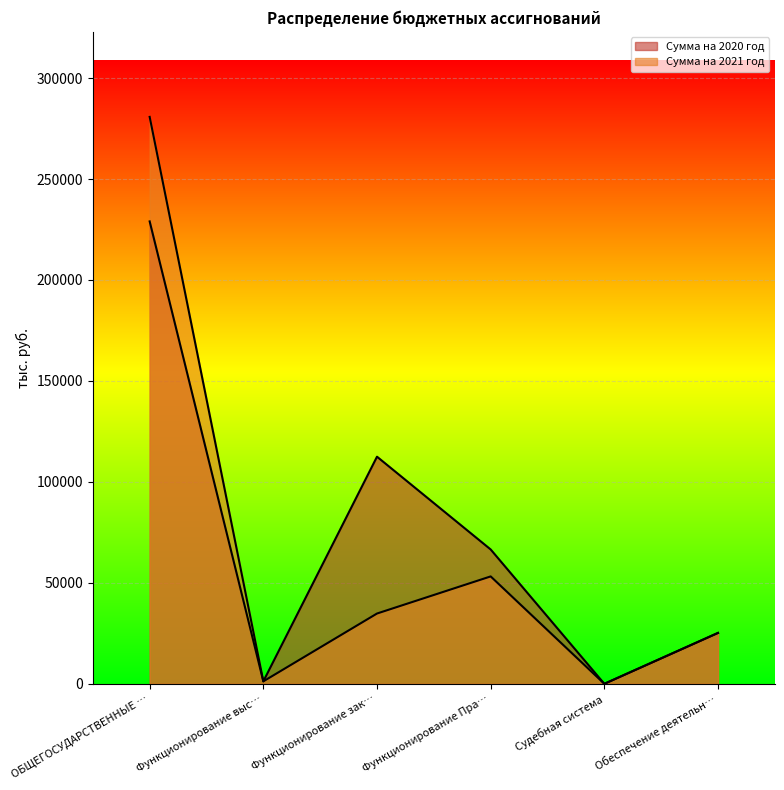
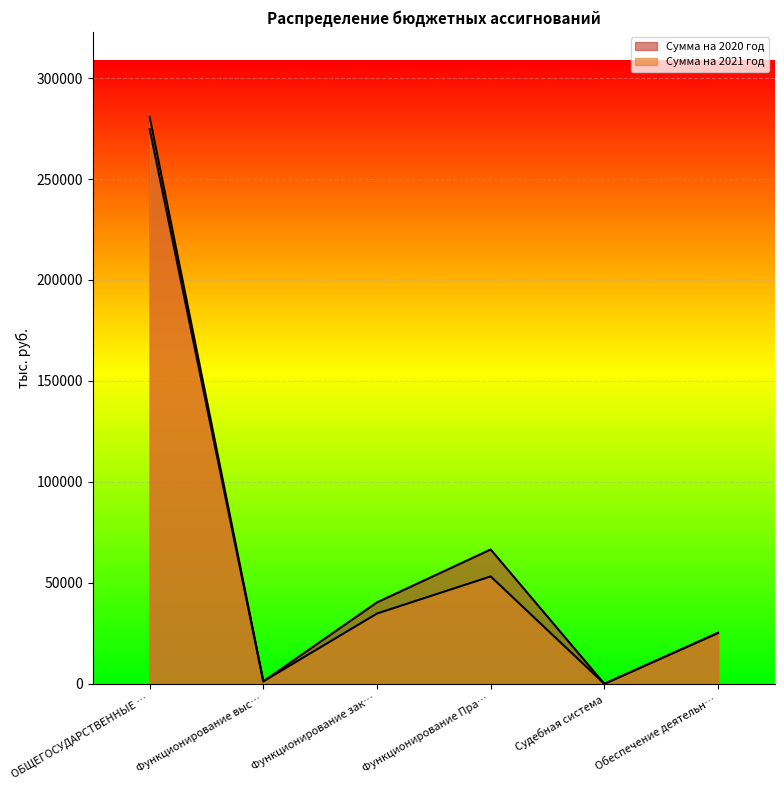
Сумма на 2020 год, ОБЩЕГОСУДАРСТВЕННЫЕ …: 229000 -> 275000
Сумма на 2020 год, Функционирование зак…: 112000 -> 40000
